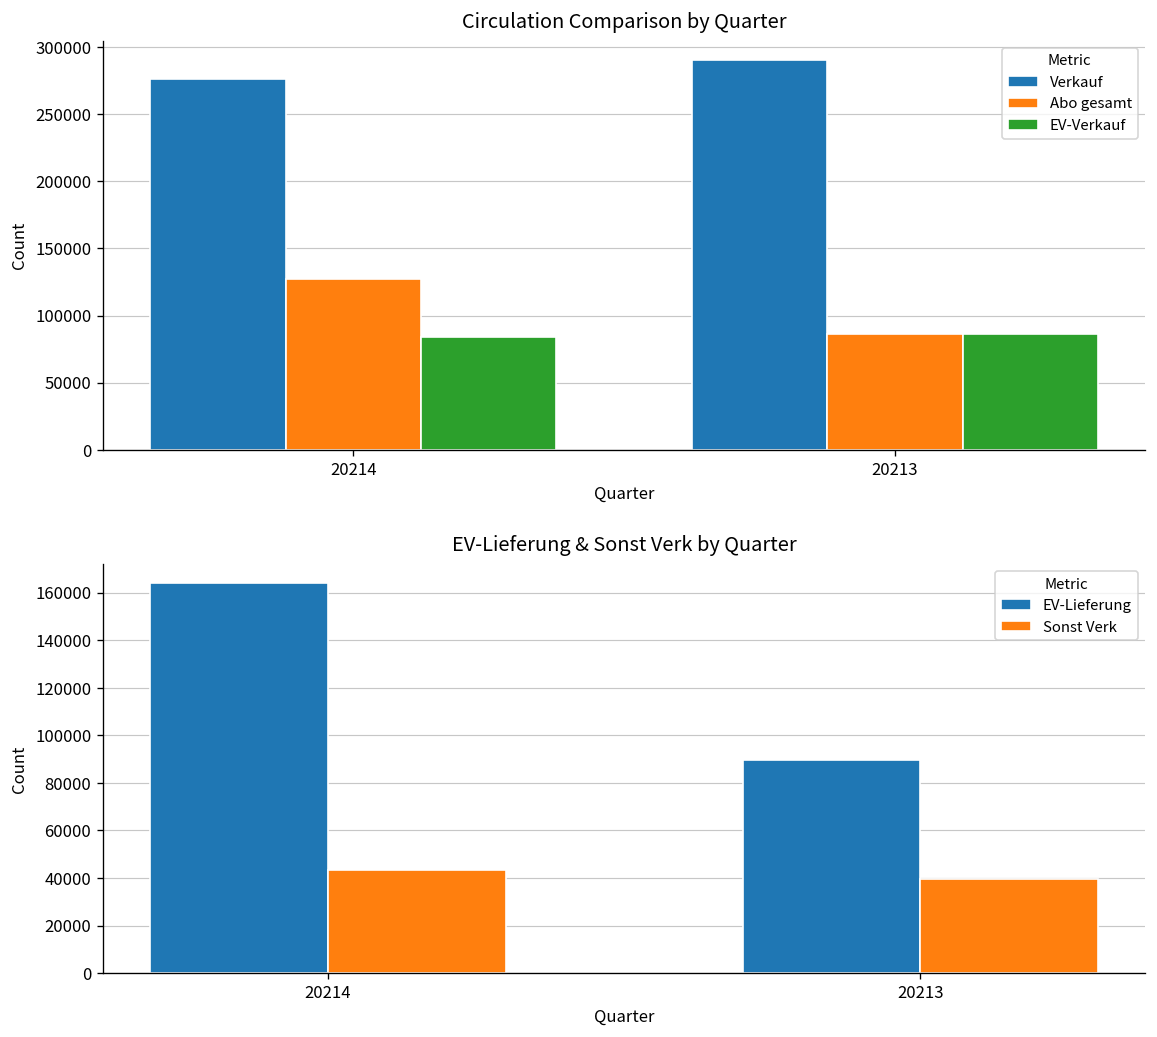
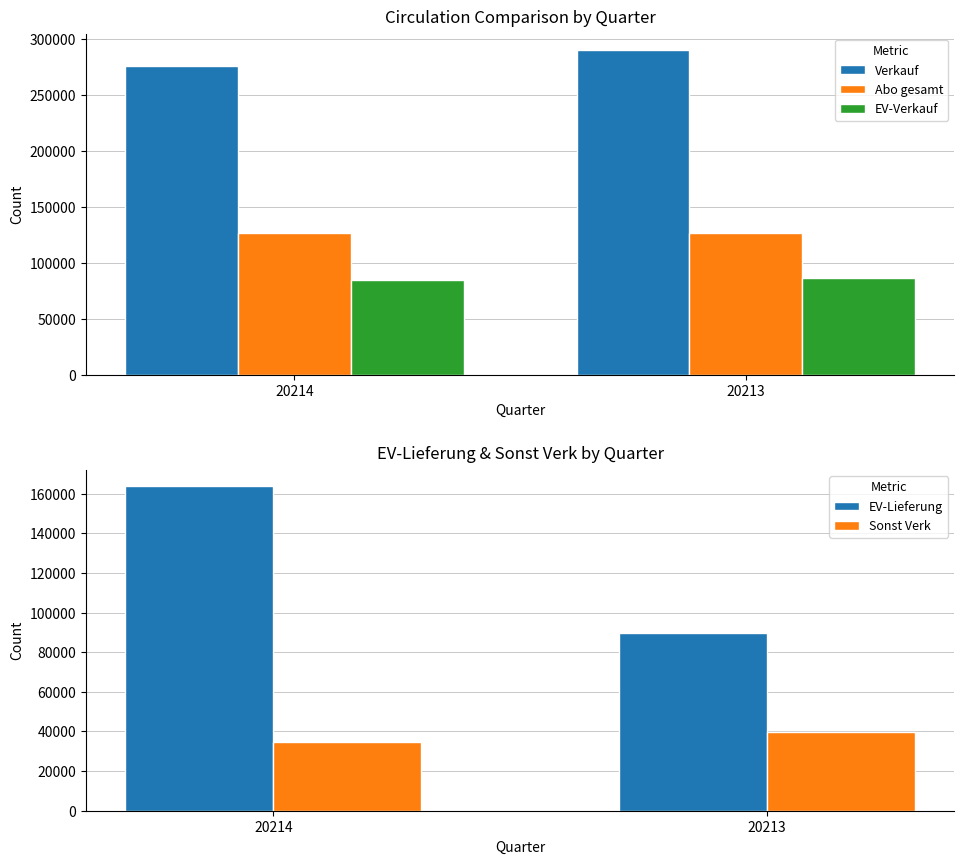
Circulation Comparison by Quarter, Abo gesamt, 20213: 86000 -> 126000
EV-Lieferung & Sonst Verk by Quarter, Sonst Verk, 20214: 44000 -> 35000
